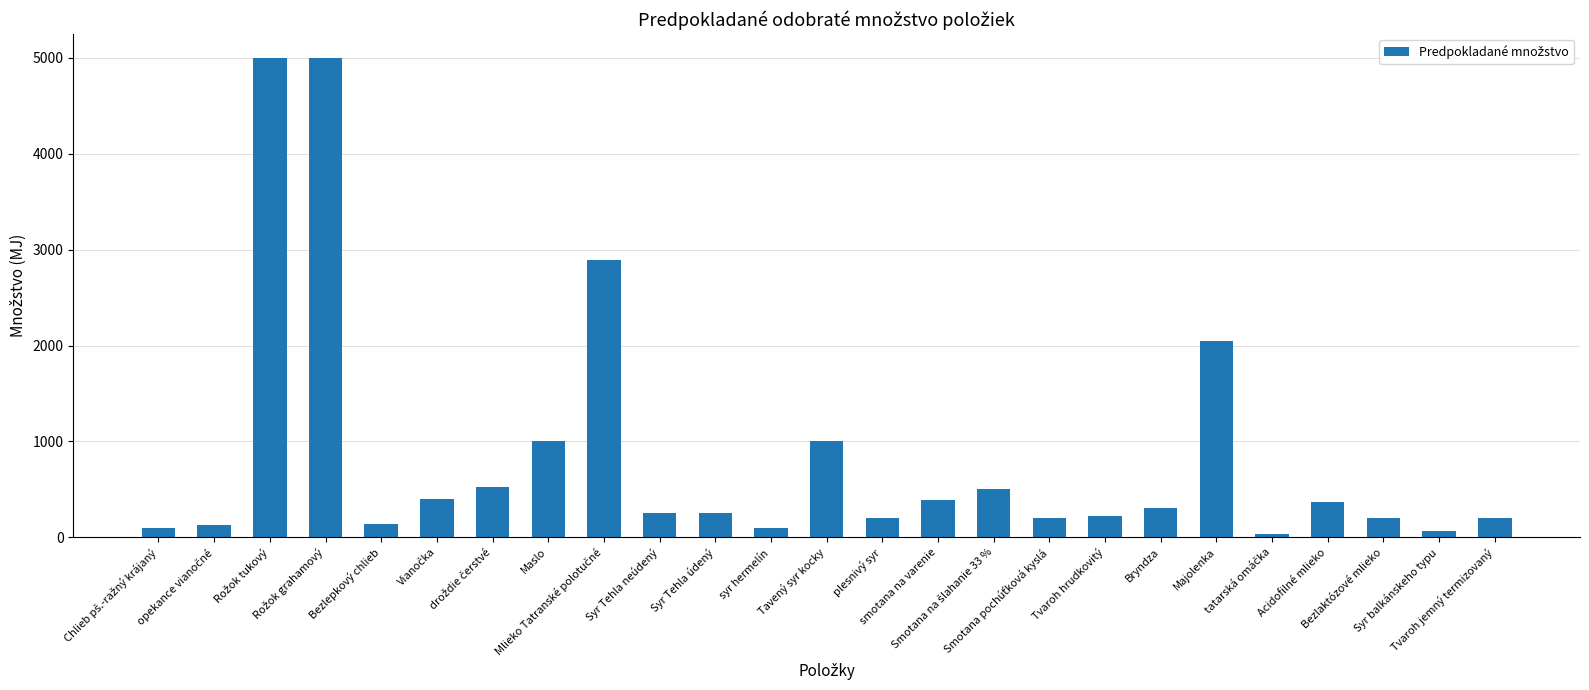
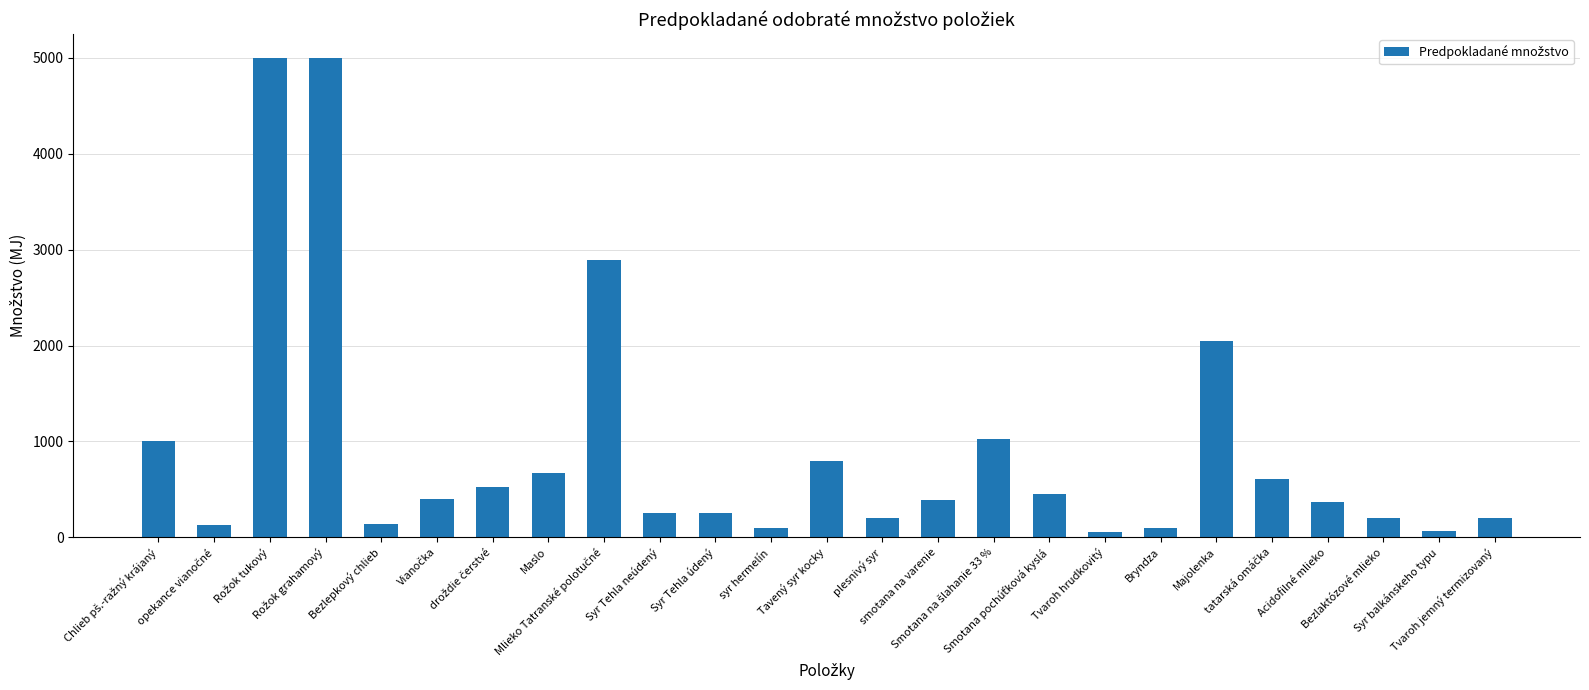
Chlieb pš.-ražný krájaný: 100 -> 1000
Maslo: 1000 -> 700
Tavený syr kocky: 1000 -> 800
Smotana na šlahanie 33 %: 500 -> 1000
Smotana pochúťková kyslá: 200 -> 500
Tvaroh hrudkovitý: 200 -> 100
Bryndza: 300 -> 100
tatarská omáčka: 0 -> 600
